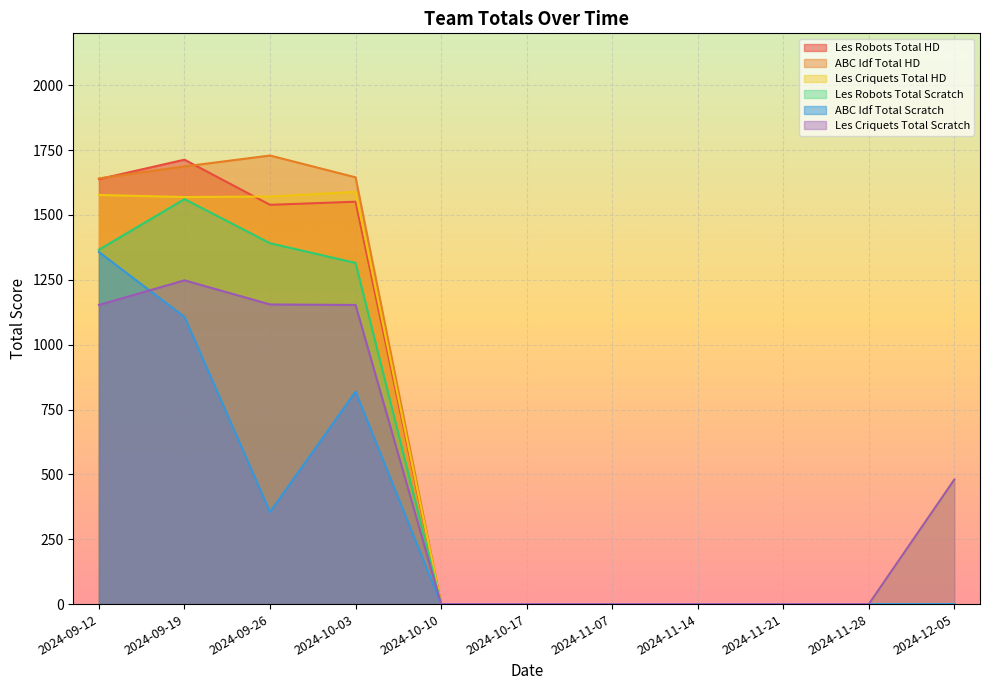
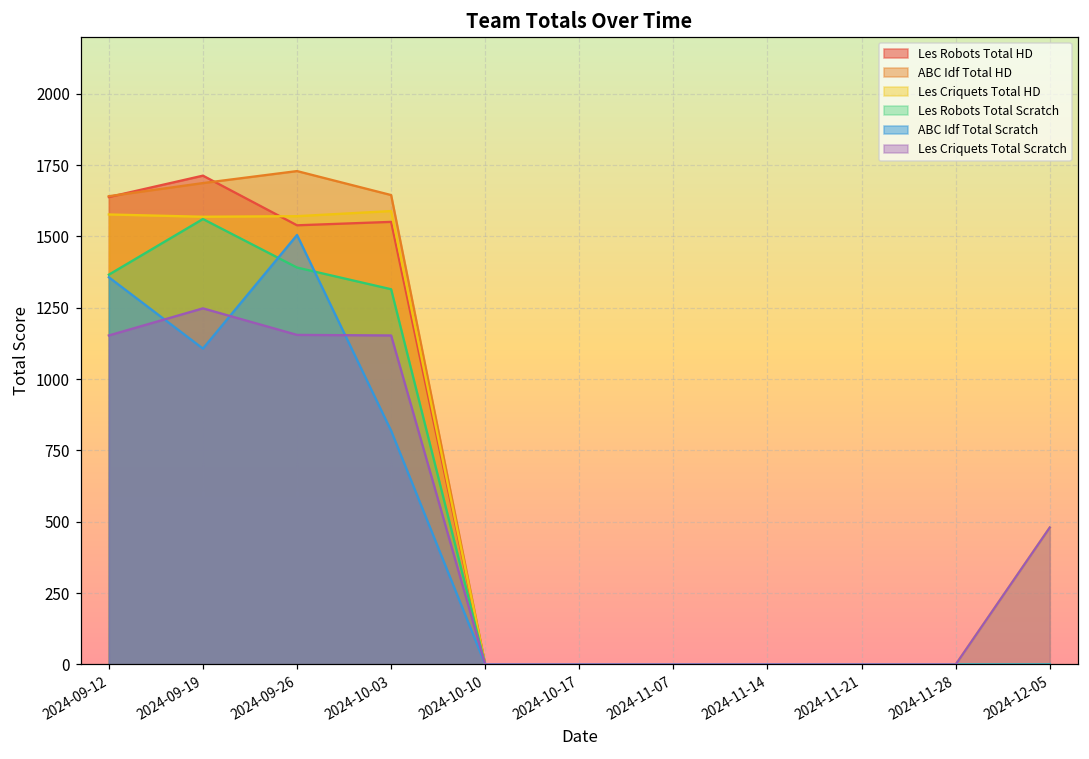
ABC Idf Total Scratch, 2024-09-26: 360 -> 1510
